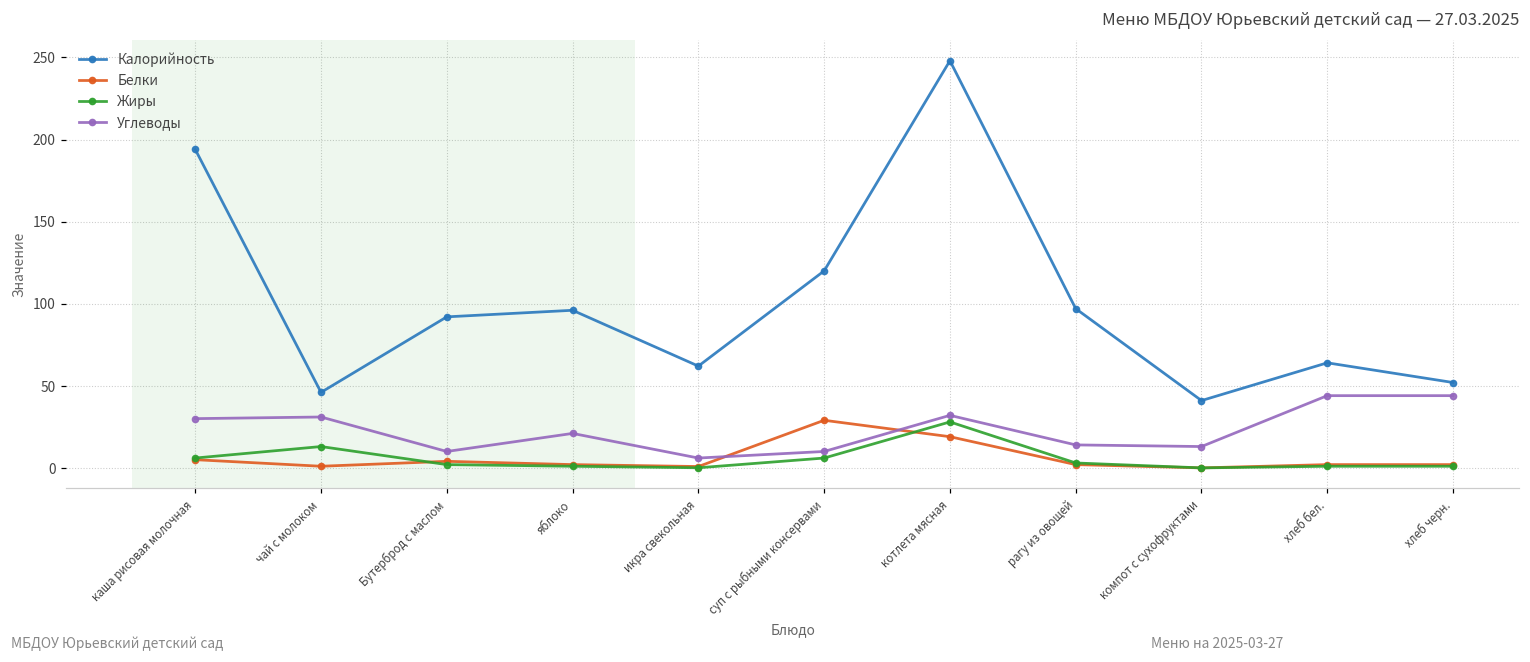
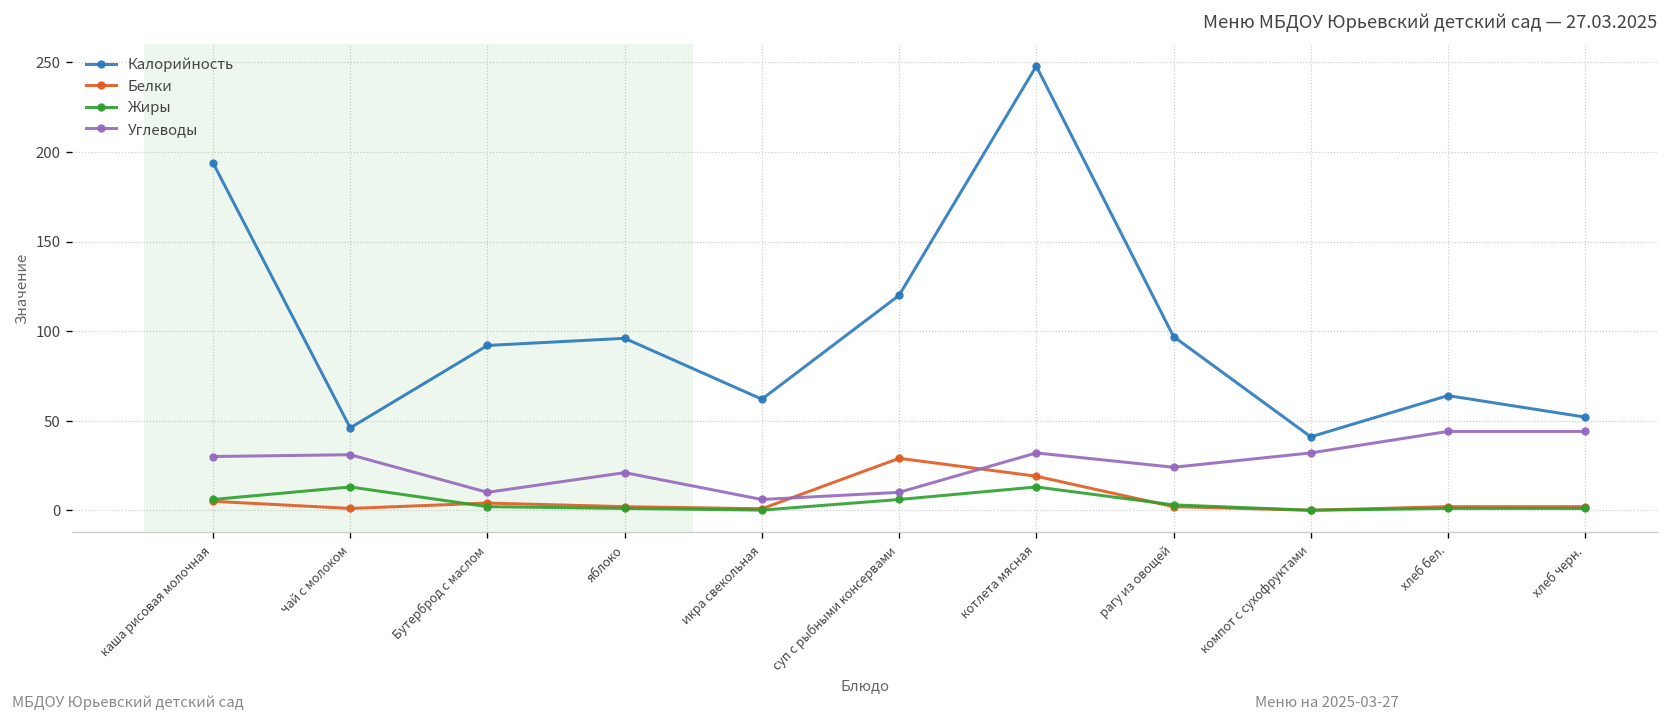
Жиры, котлета мясная: 28 -> 13
Углеводы, рагу из овощей: 14 -> 24
Углеводы, компот с сухофруктами: 13 -> 32
